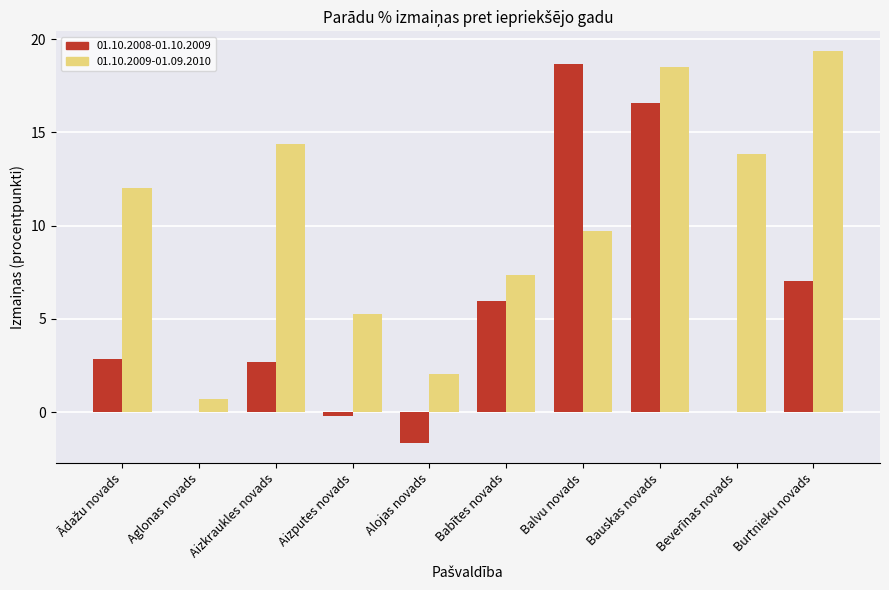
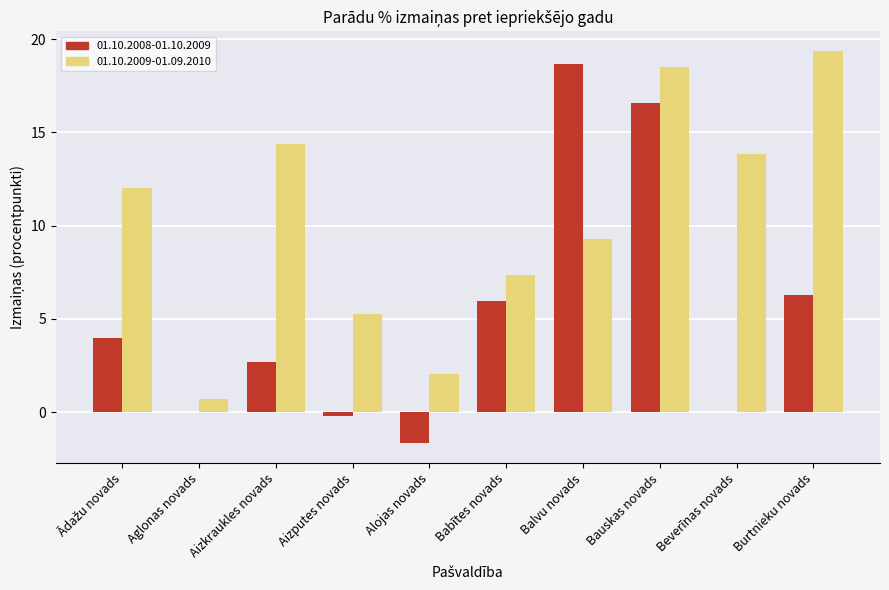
01.10.2008-01.10.2009, Ādažu novads: 2.9 -> 4.0
01.10.2009-01.09.2010, Balvu novads: 9.7 -> 9.3
01.10.2008-01.10.2009, Burtnieku novads: 7.0 -> 6.3
